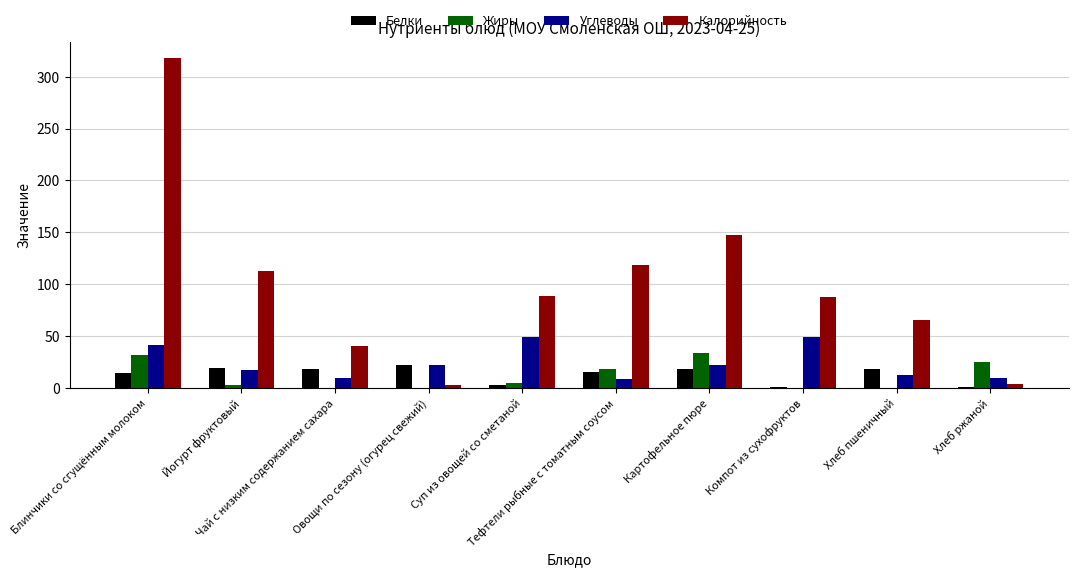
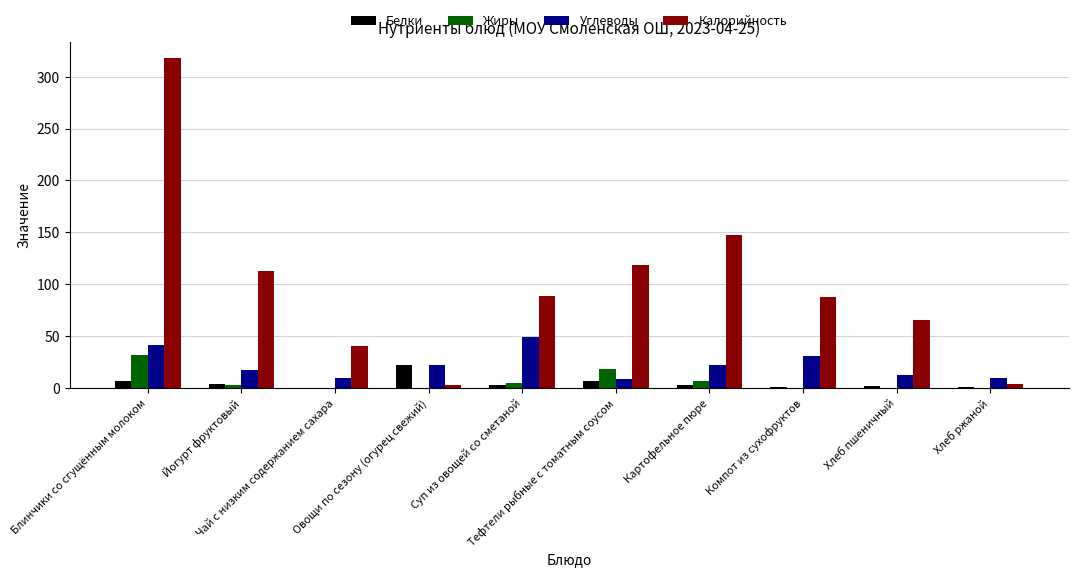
Белки, Блинчики со сгущённым молоком: 15 -> 6
Белки, Йогурт фруктовый: 20 -> 4
Белки, Чай с низким содержанием сахара: 18 -> 0
Белки, Тефтели рыбные с томатным соусом: 15 -> 7
Белки, Картофельное пюре: 19 -> 3
Жиры, Картофельное пюре: 33 -> 7
Углеводы, Компот из сухофруктов: 49 -> 31
Белки, Хлеб пшеничный: 18 -> 2
Жиры, Хлеб ржаной: 25 -> 0
